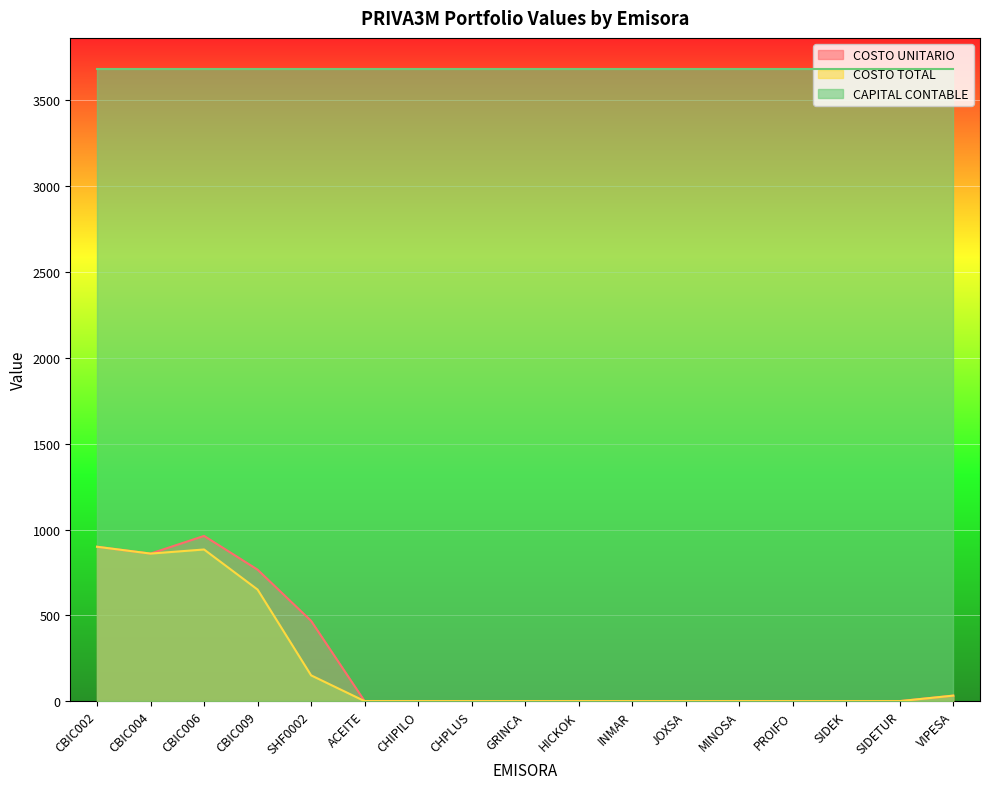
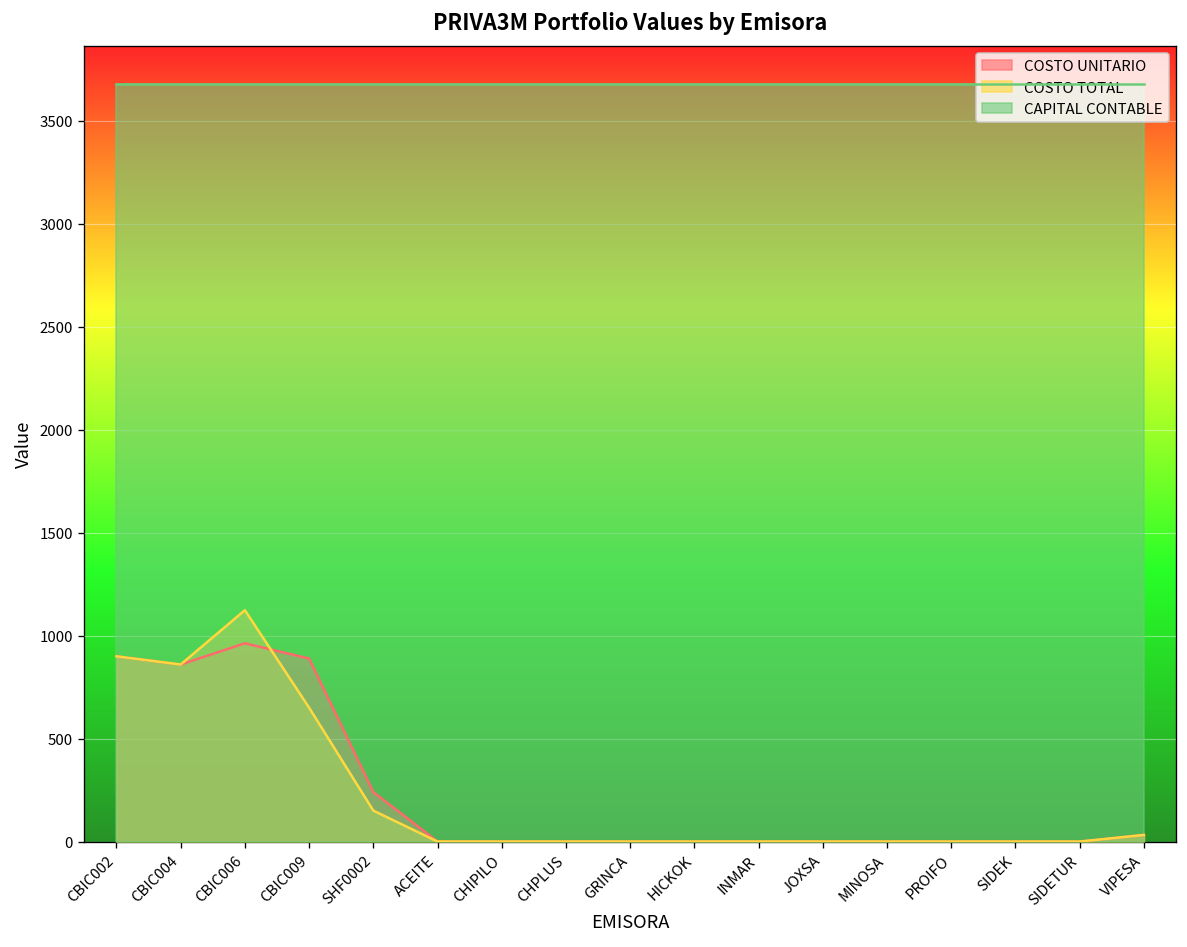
COSTO TOTAL, CBIC006: 880 -> 1120
COSTO UNITARIO, CBIC009: 770 -> 890
COSTO UNITARIO, SHF0002: 470 -> 240
